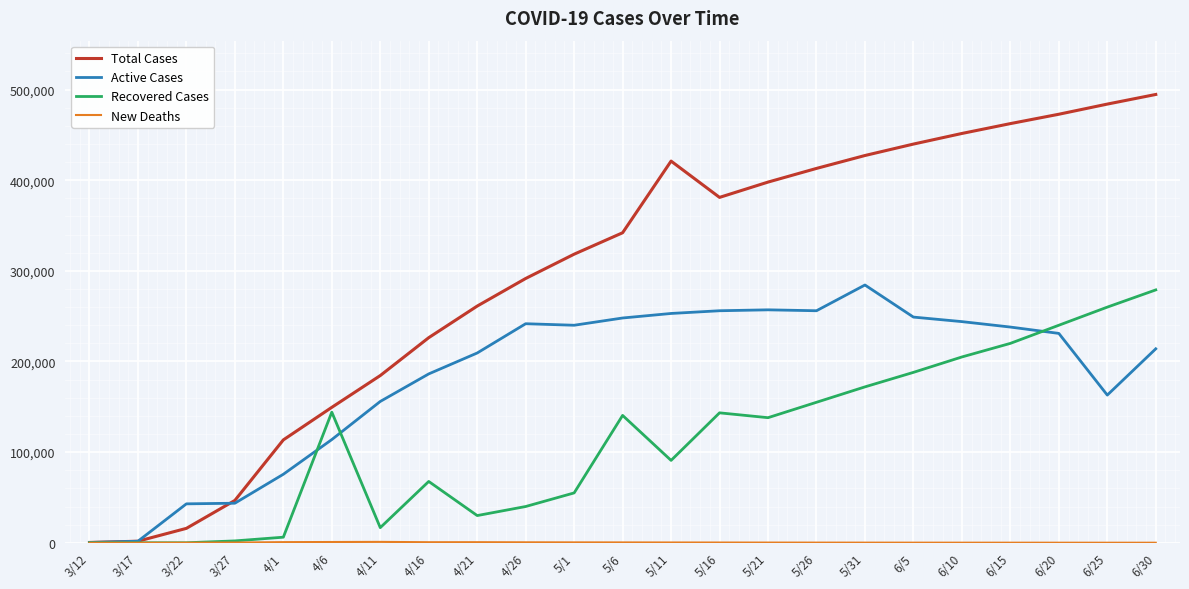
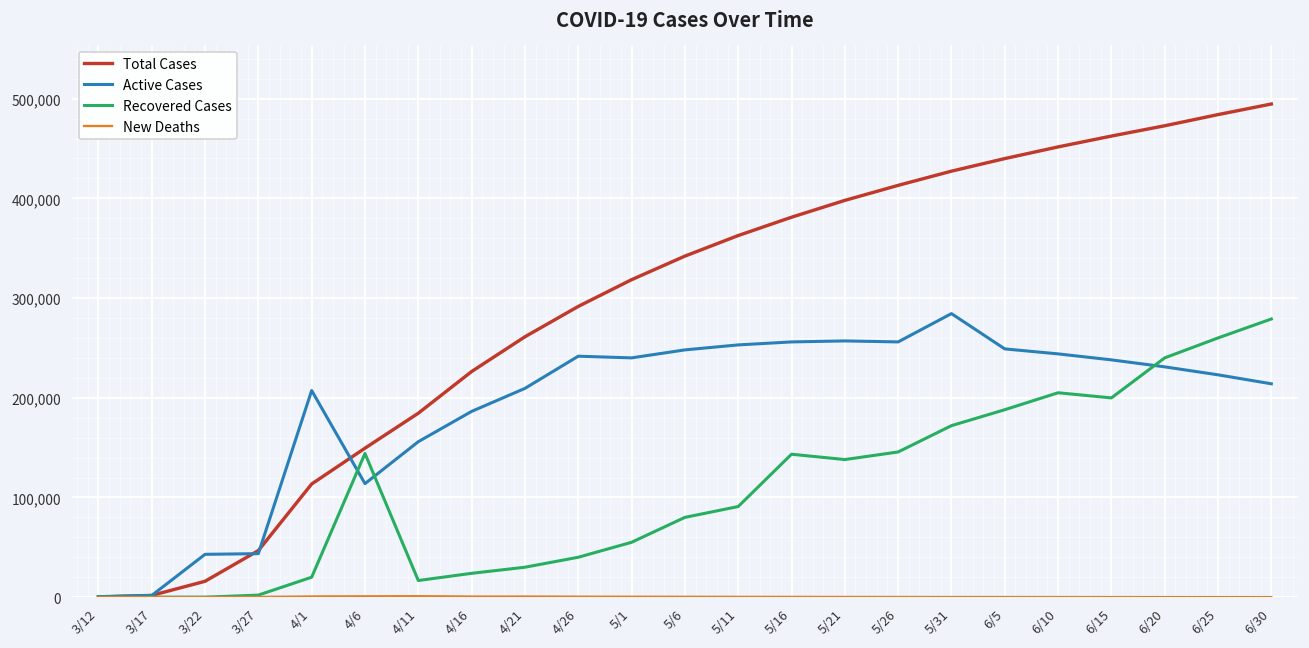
Active Cases, 4/1: 80,000 -> 210,000
Recovered Cases, 4/1: 10,000 -> 20,000
Recovered Cases, 4/16: 70,000 -> 20,000
Recovered Cases, 5/6: 140,000 -> 80,000
Total Cases, 5/11: 420,000 -> 360,000
Recovered Cases, 5/26: 160,000 -> 150,000
Recovered Cases, 6/15: 220,000 -> 200,000
Active Cases, 6/25: 160,000 -> 220,000
